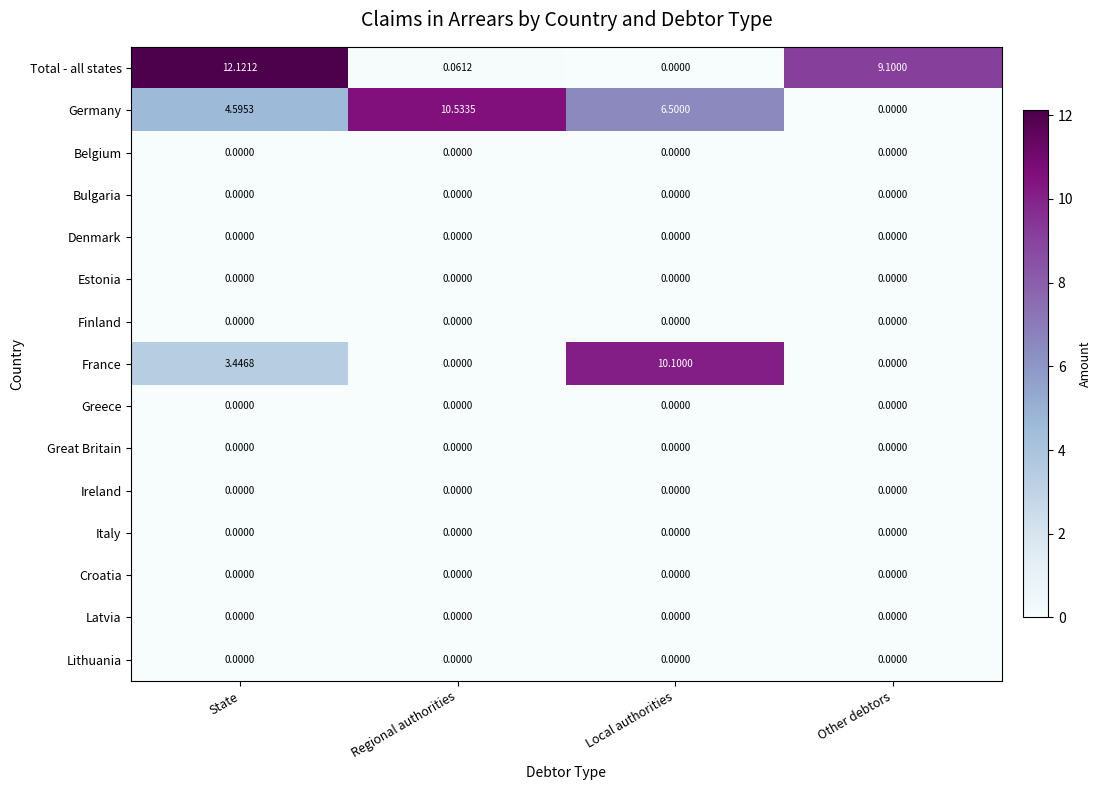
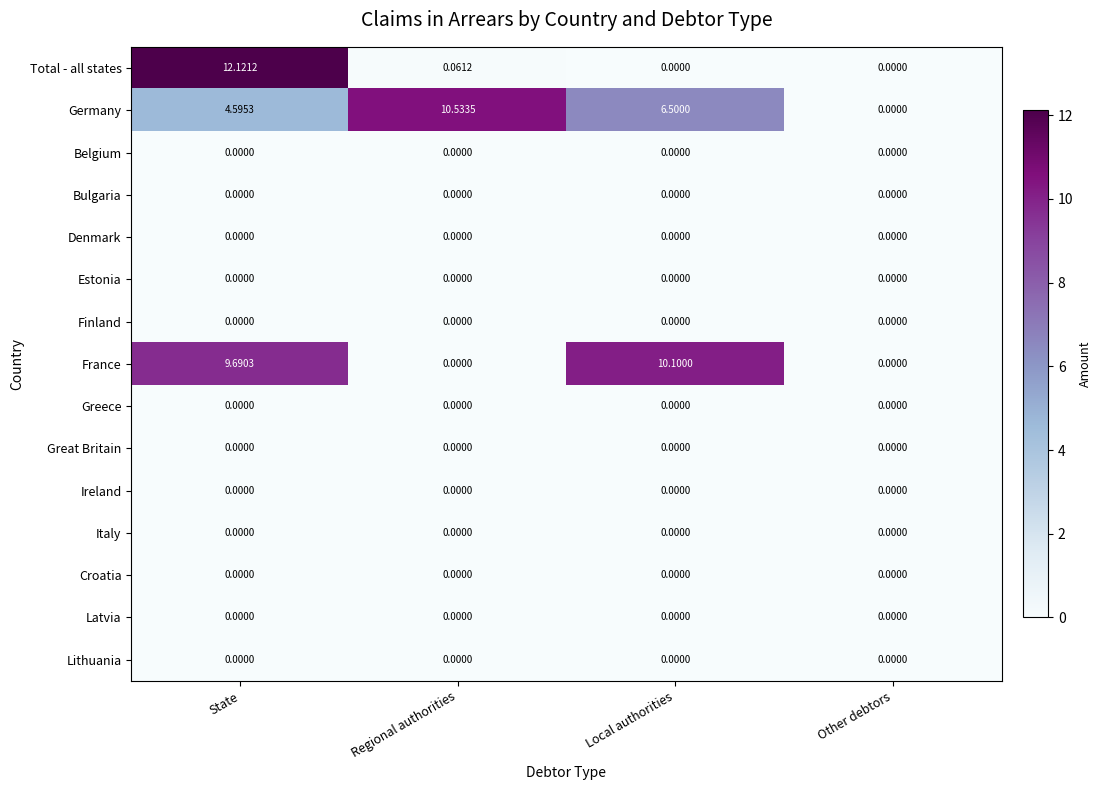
Total - all states, Other debtors: 9.1000 -> 0.0000
France, State: 3.4468 -> 9.6903
